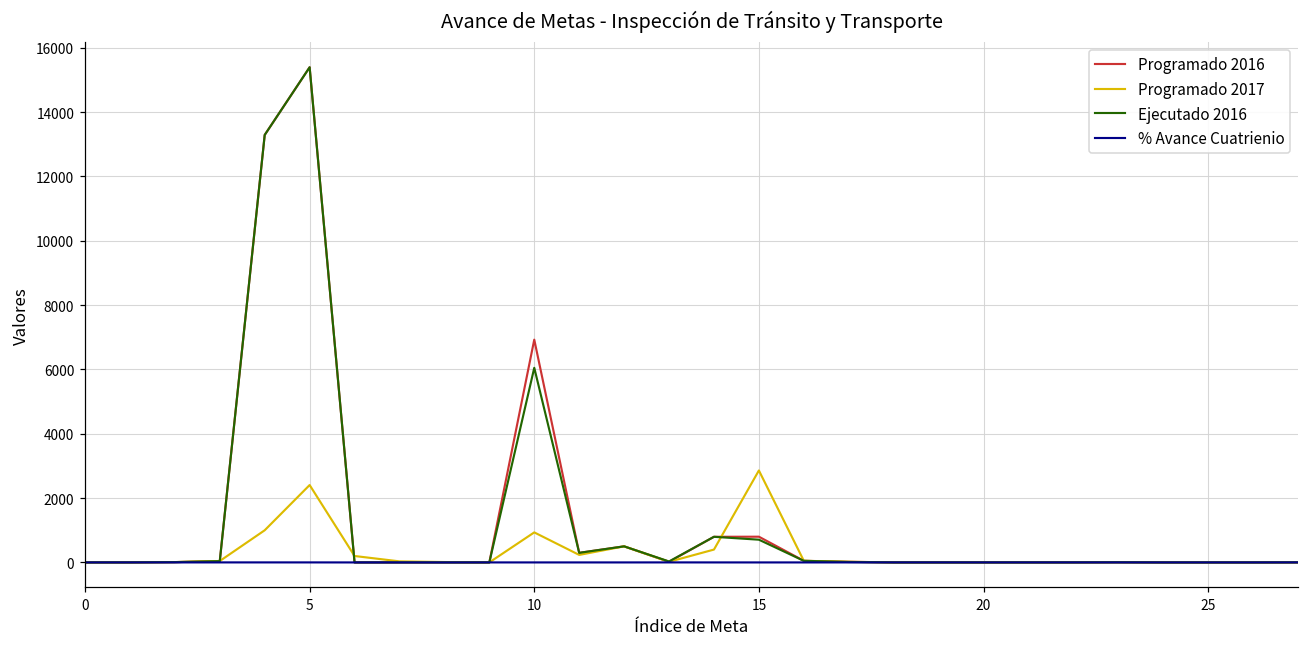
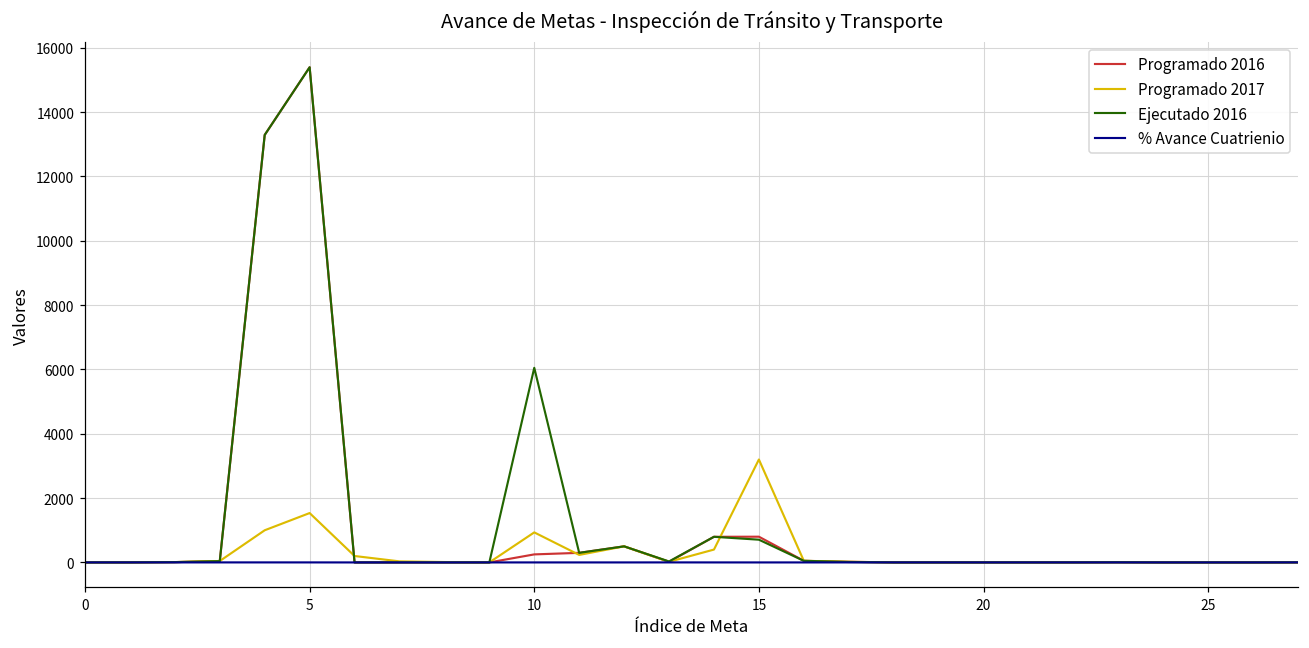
Programado 2017, 5: 2400 -> 1500
Programado 2016, 10: 6900 -> 300
Programado 2017, 15: 2900 -> 3200
